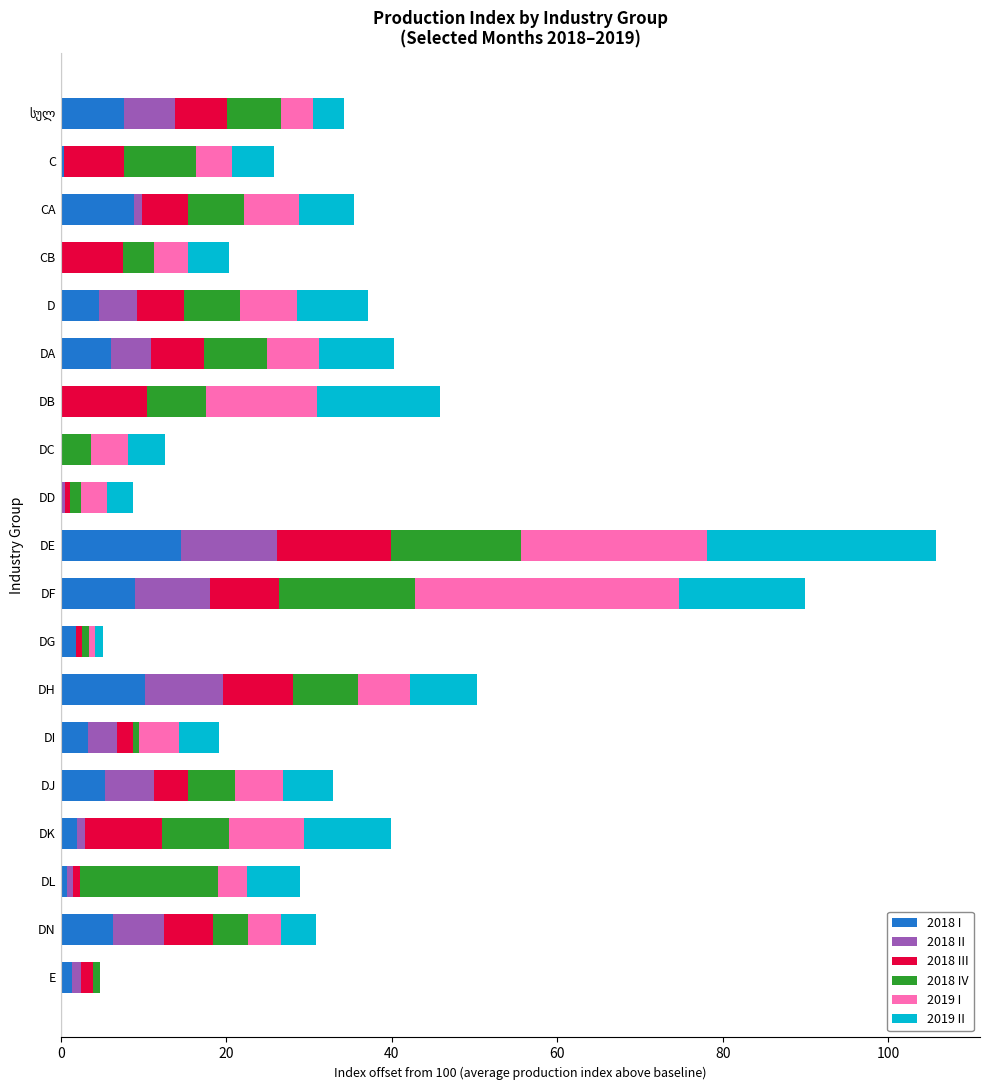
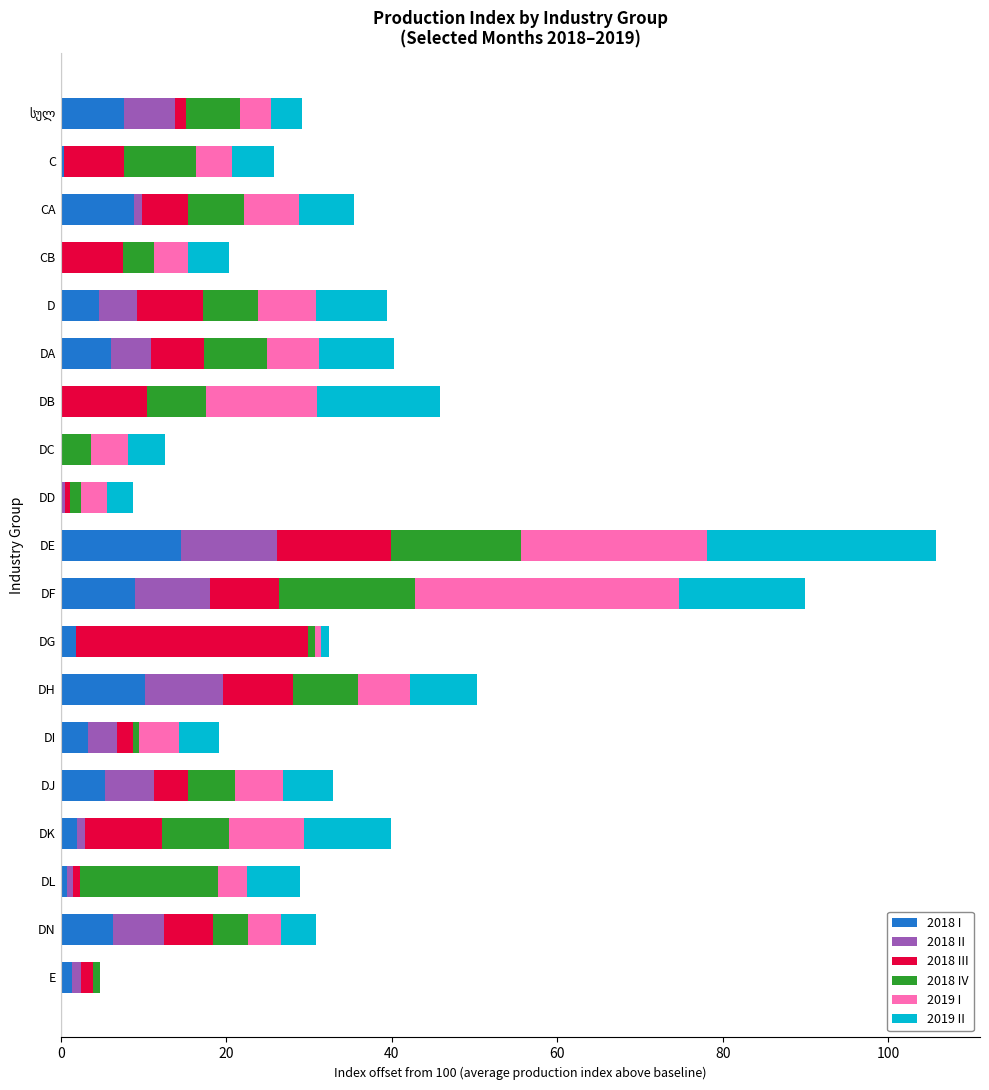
2018 III, სულ: 6 -> 1
2018 III, D: 6 -> 8
2018 III, DG: 1 -> 28
